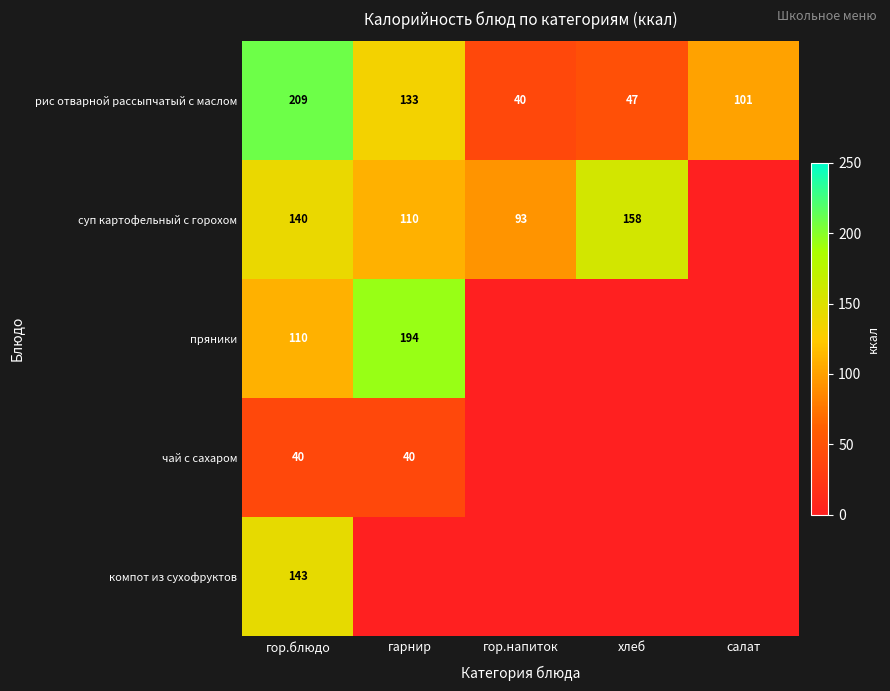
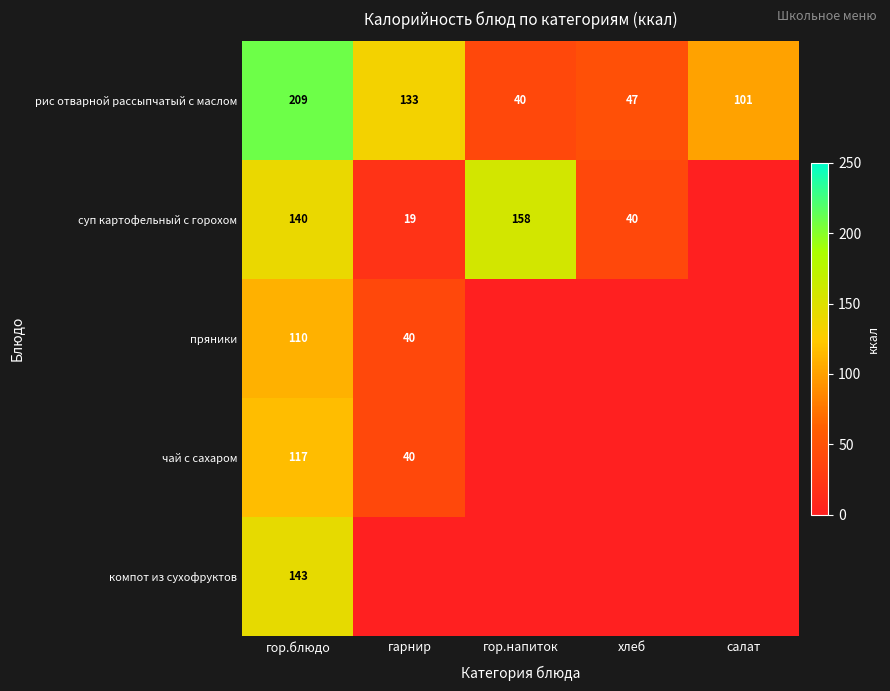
суп картофельный с горохом, гарнир: 110 -> 19
суп картофельный с горохом, гор.напиток: 93 -> 158
суп картофельный с горохом, хлеб: 158 -> 40
пряники, гарнир: 194 -> 40
чай с сахаром, гор.блюдо: 40 -> 117
